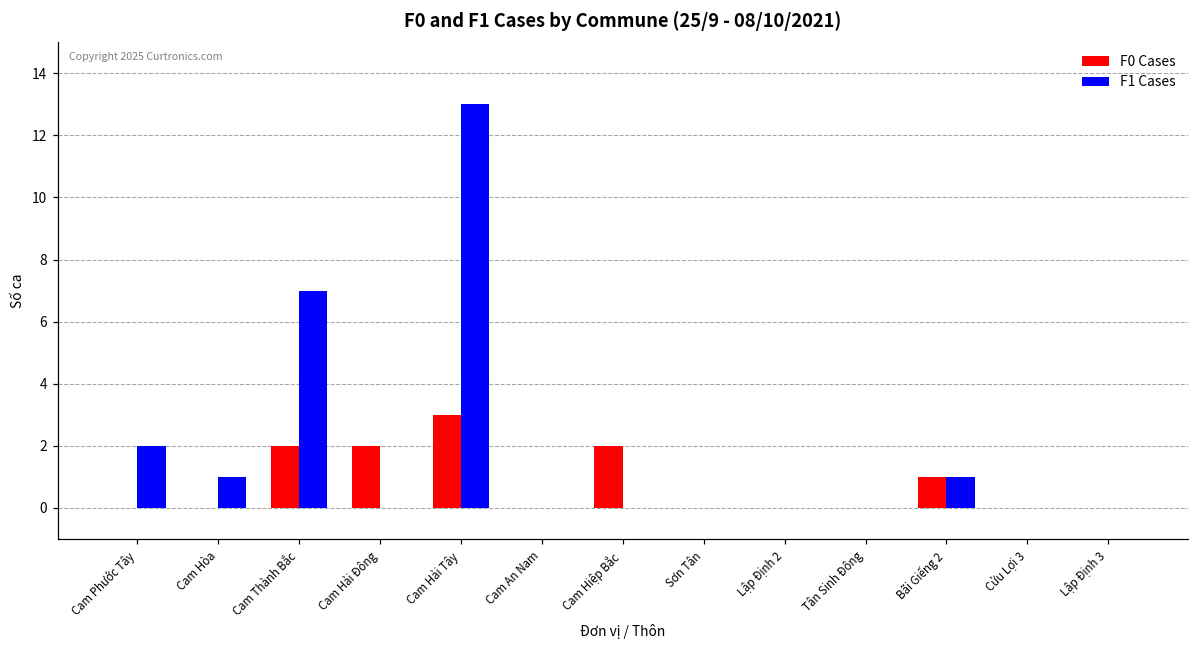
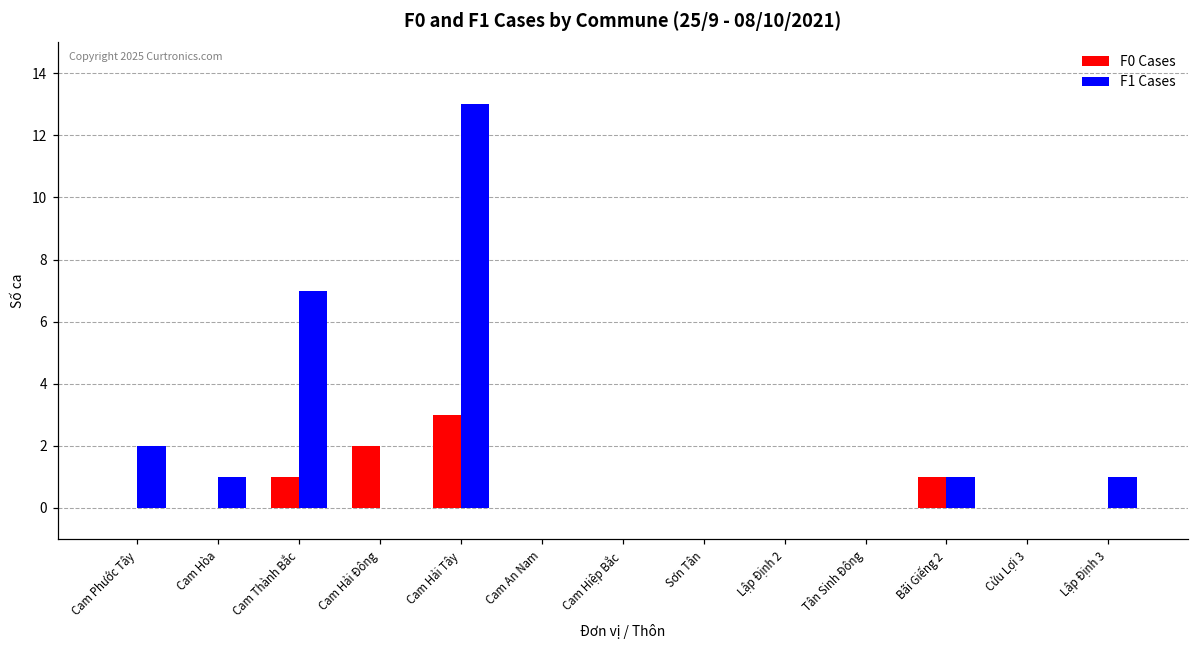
F0 Cases, Cam Thành Bắc: 2 -> 1
F0 Cases, Cam Hiệp Bắc: 2 -> 0
F1 Cases, Lập Định 3: 0 -> 1
